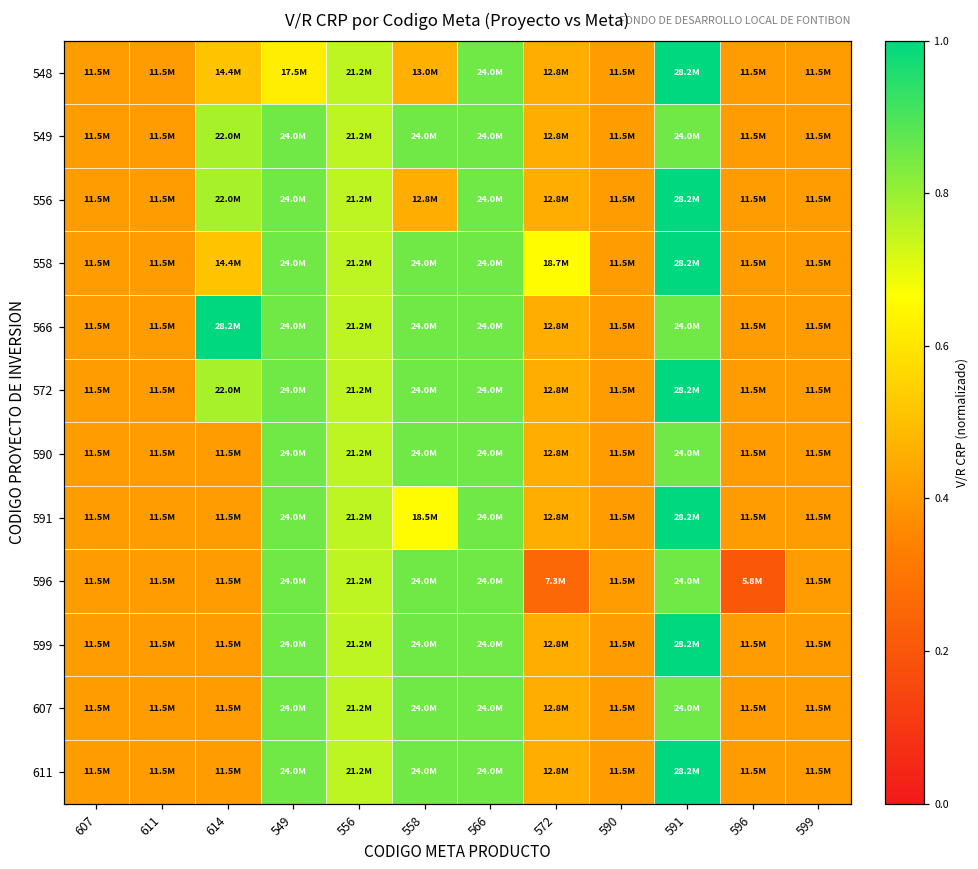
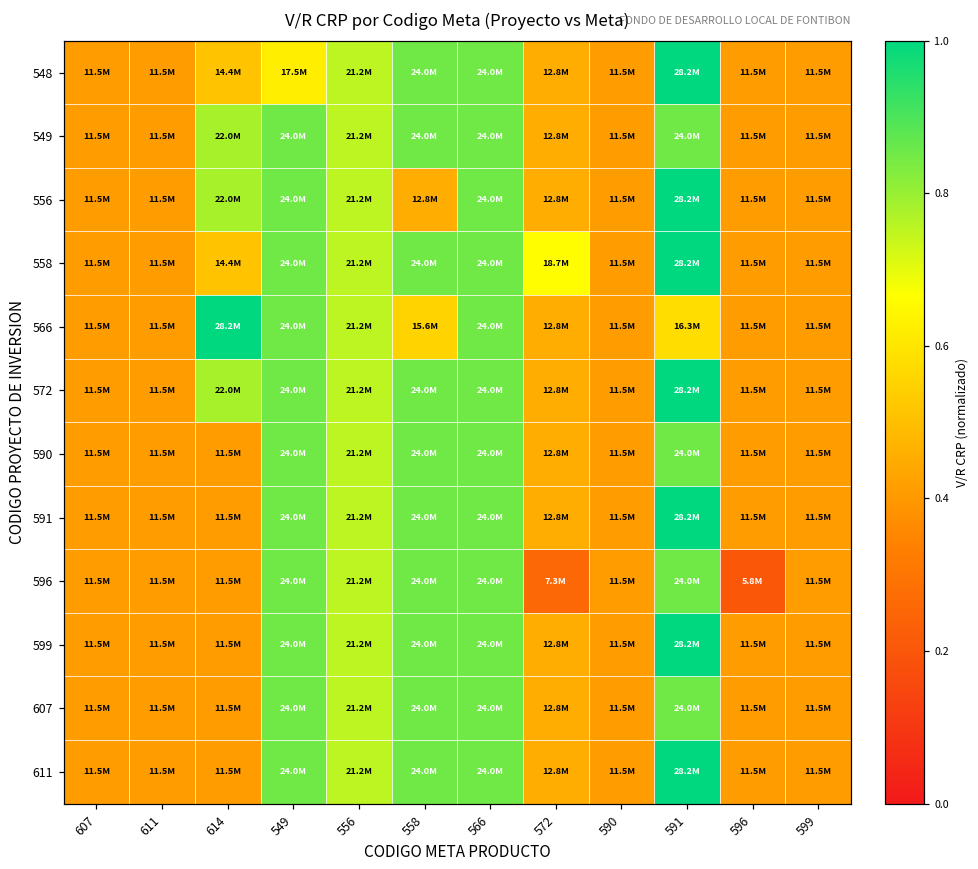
548, 558: 13.0M -> 24.0M
566, 558: 24.0M -> 15.6M
566, 591: 24.0M -> 16.3M
591, 558: 18.5M -> 24.0M
